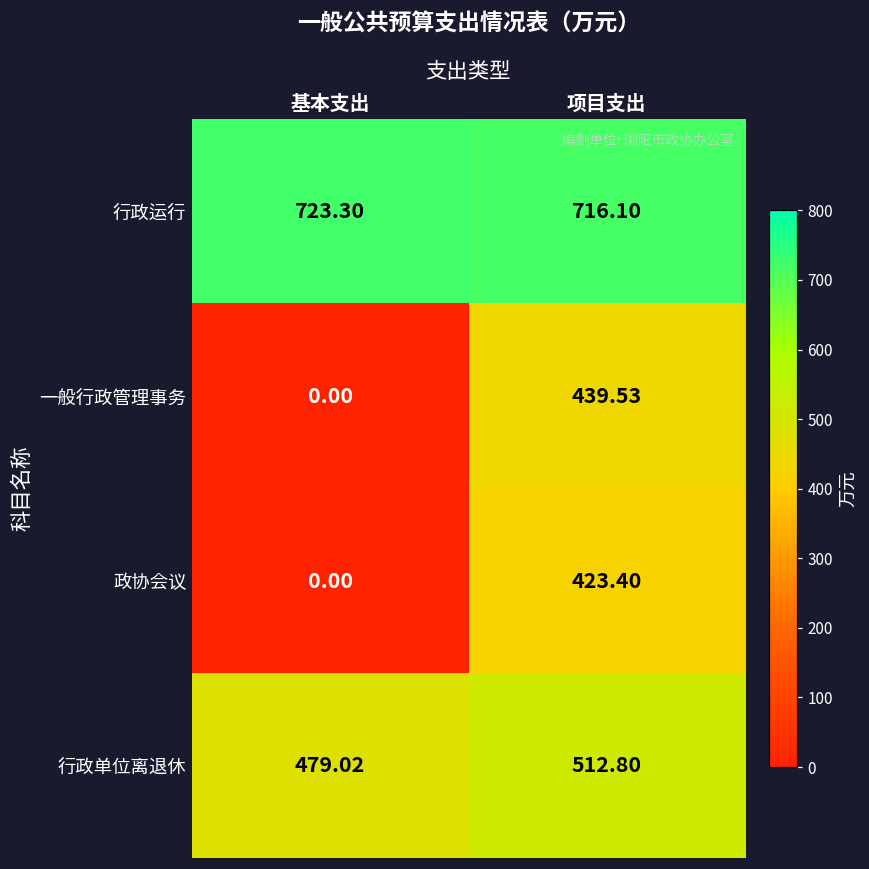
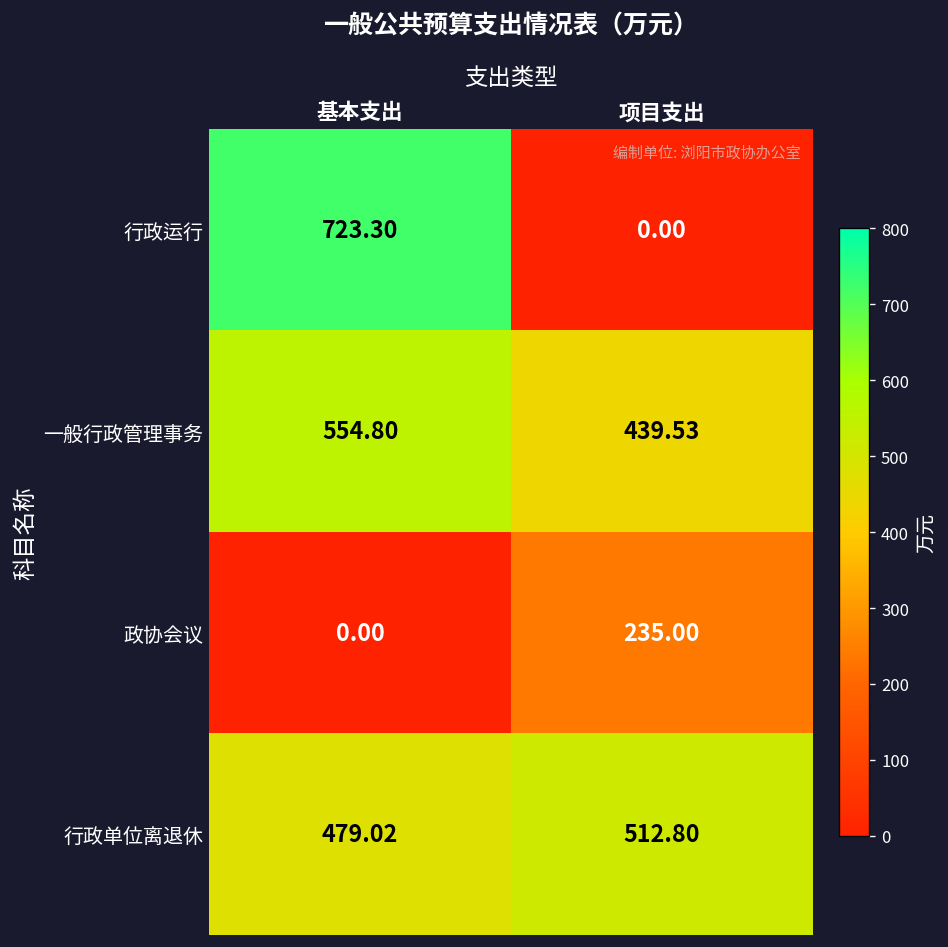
行政运行, 项目支出: 716.10 -> 0.00
一般行政管理事务, 基本支出: 0.00 -> 554.80
政协会议, 项目支出: 423.40 -> 235.00
